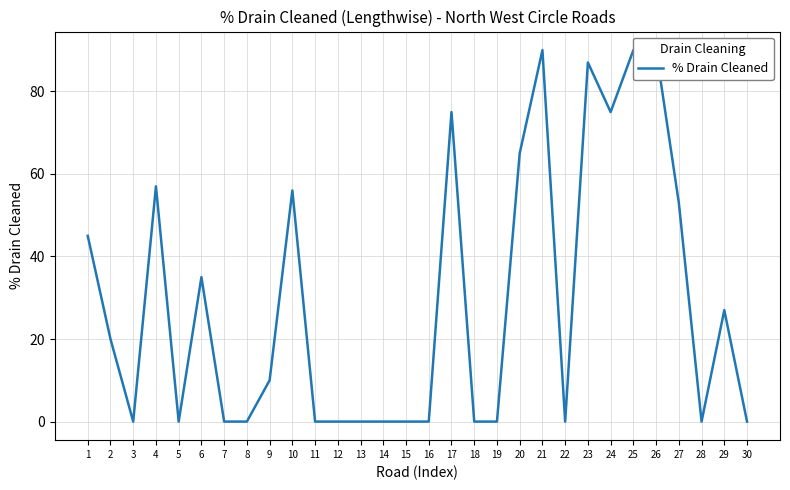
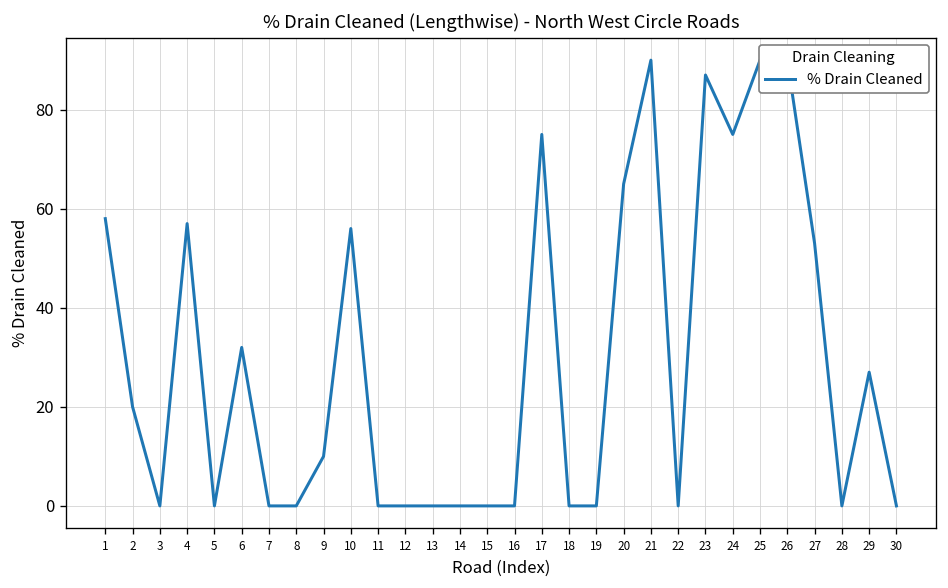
1: 45 -> 58
6: 35 -> 32
